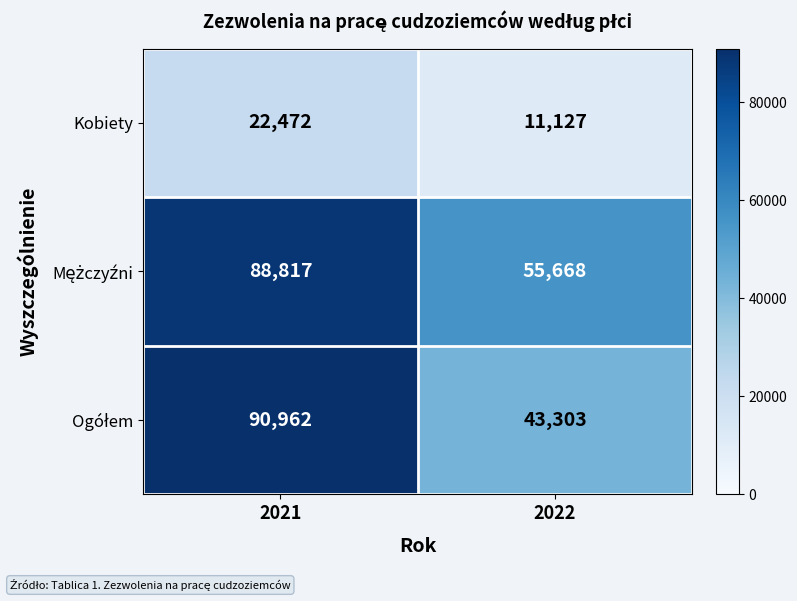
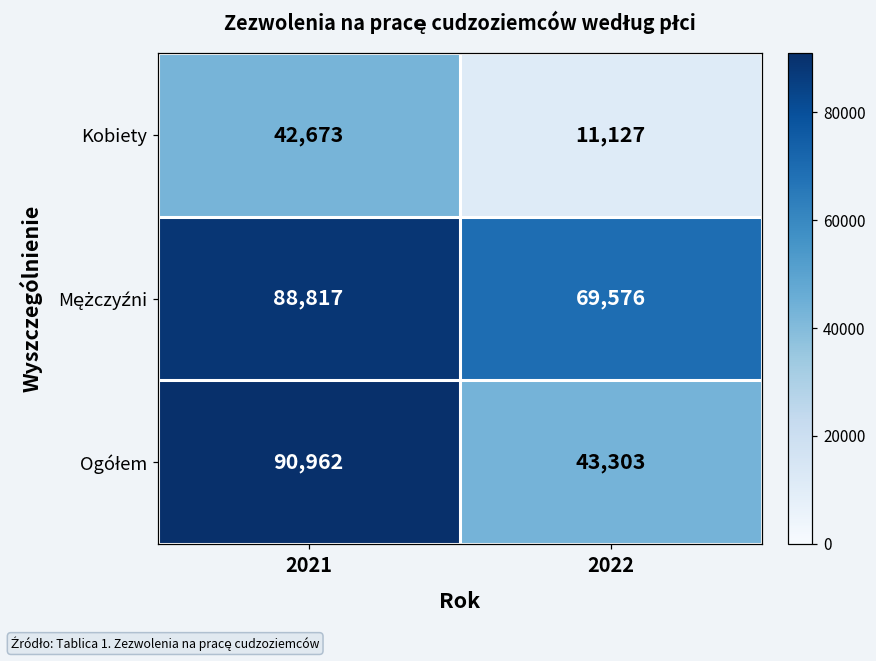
Kobiety, 2021: 22,472 -> 42,673
Mężczyźni, 2022: 55,668 -> 69,576
